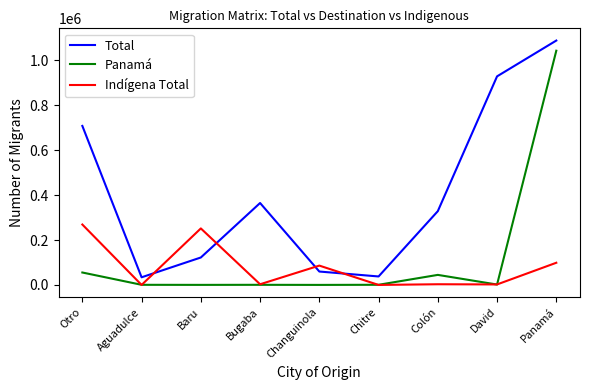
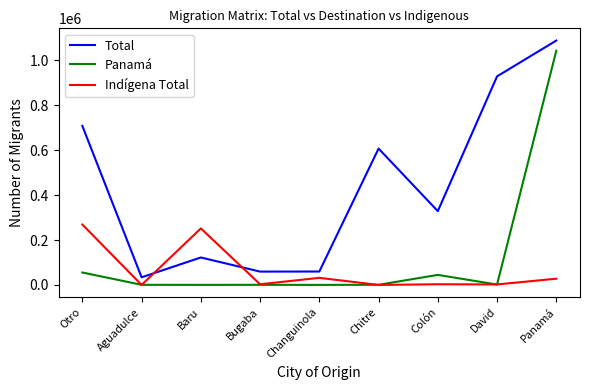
Total, Bugaba: 360000 -> 60000
Indígena Total, Changuinola: 90000 -> 30000
Total, Chitre: 40000 -> 610000
Indígena Total, Panamá: 100000 -> 30000
